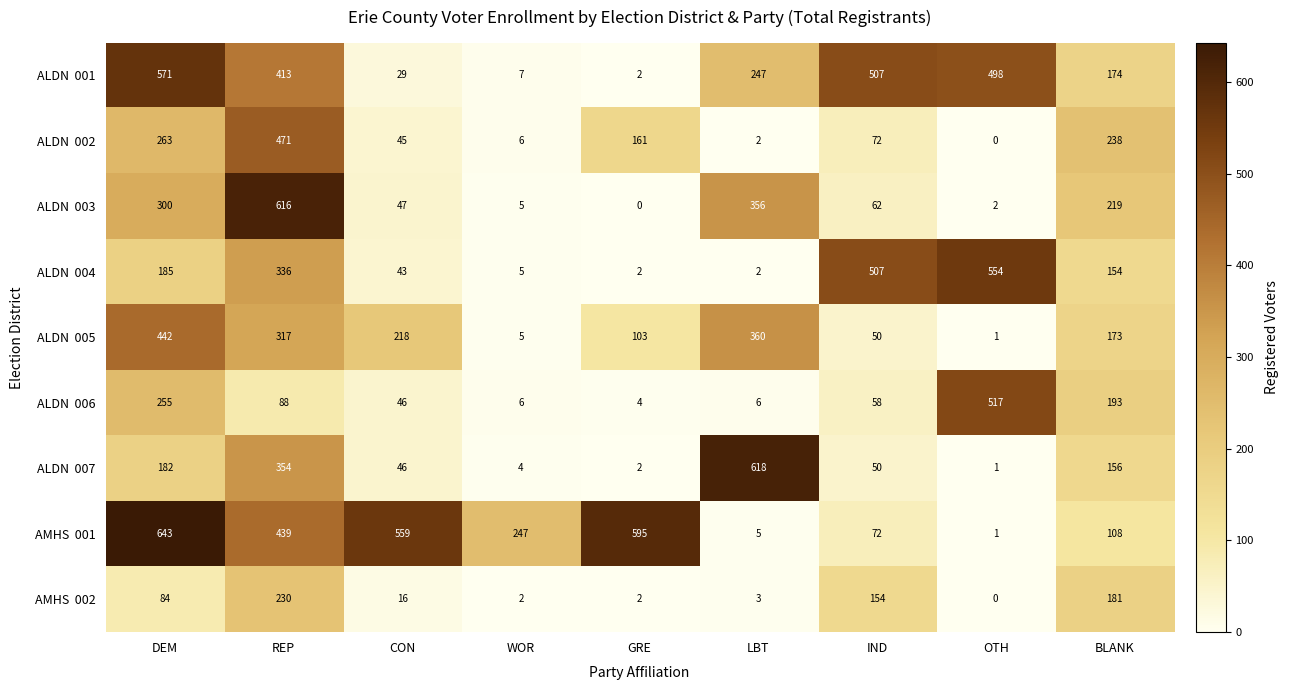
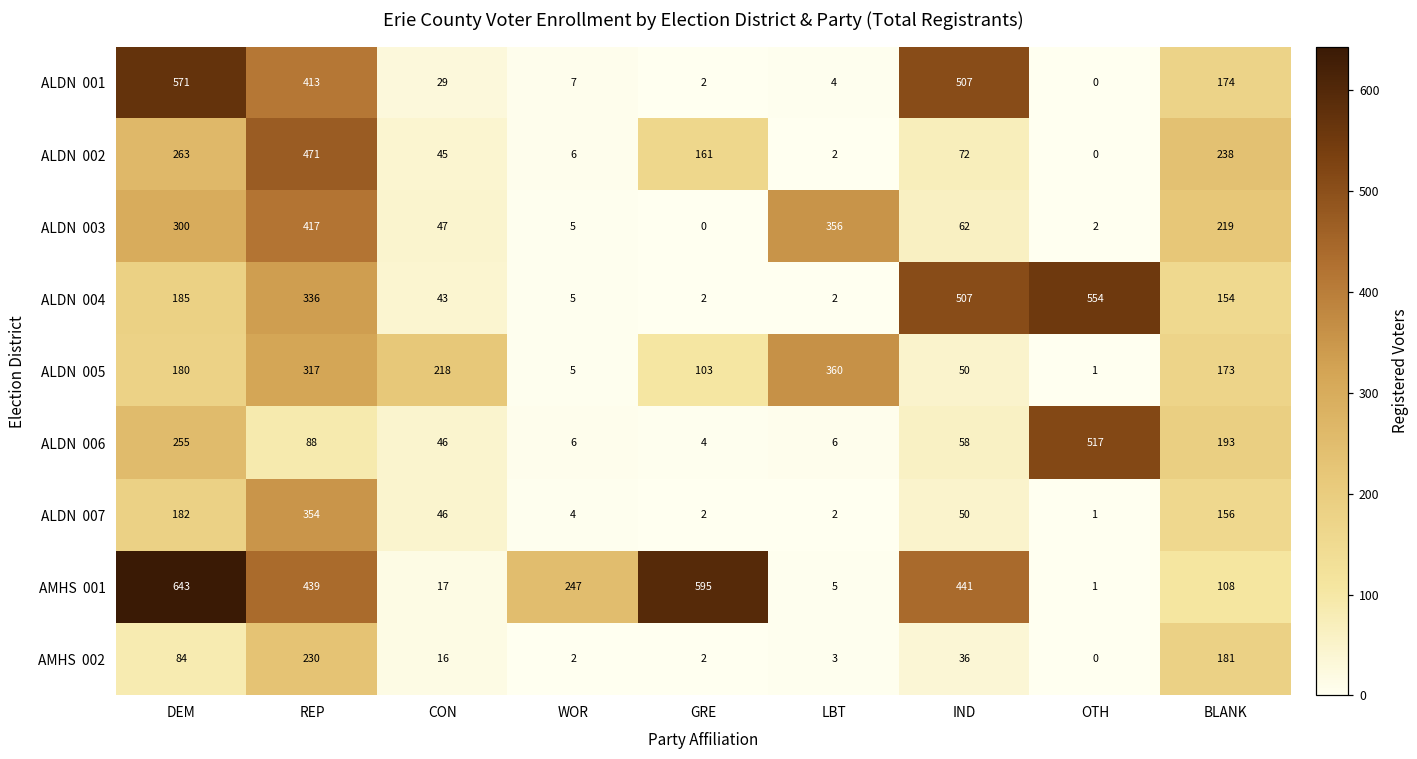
ALDN 001, LBT: 247 -> 4
ALDN 001, OTH: 498 -> 0
ALDN 003, REP: 616 -> 417
ALDN 005, DEM: 442 -> 180
ALDN 007, LBT: 618 -> 2
AMHS 001, CON: 559 -> 17
AMHS 001, IND: 72 -> 441
AMHS 002, IND: 154 -> 36
